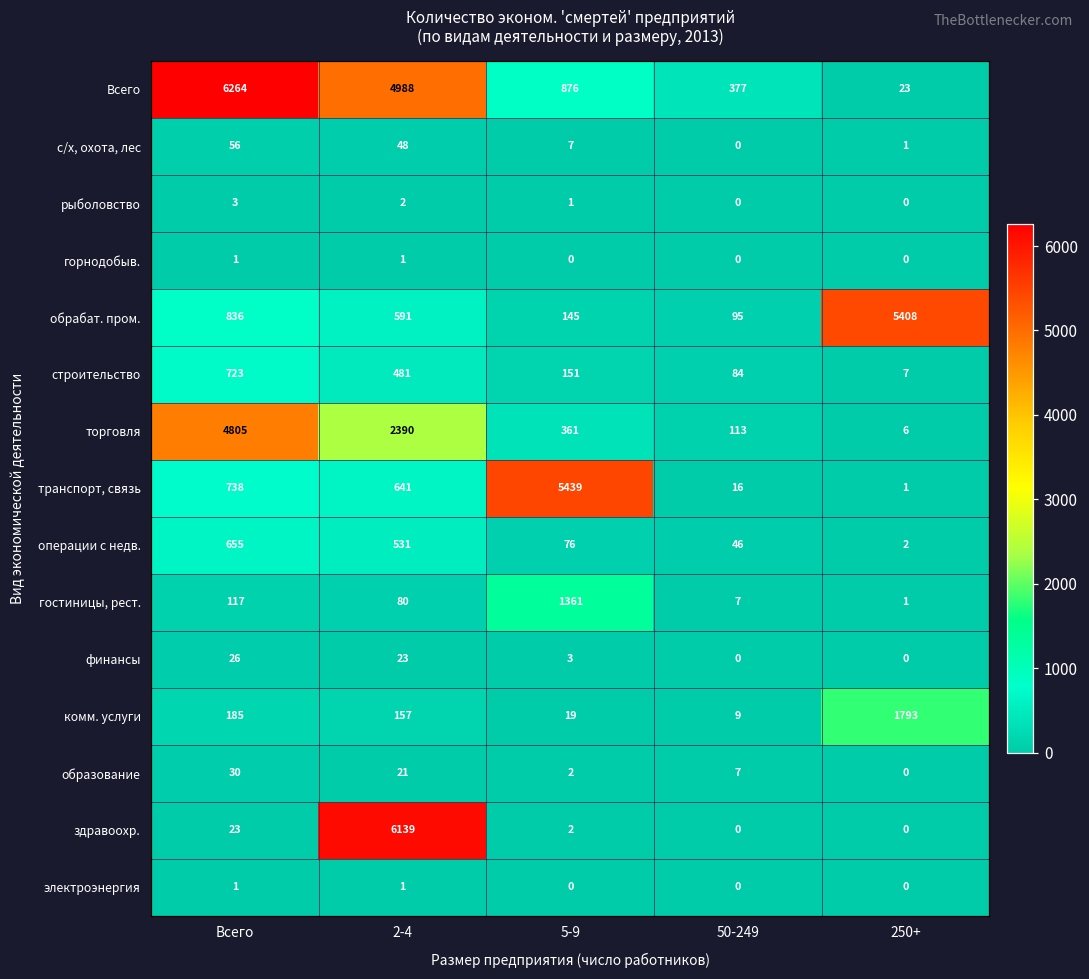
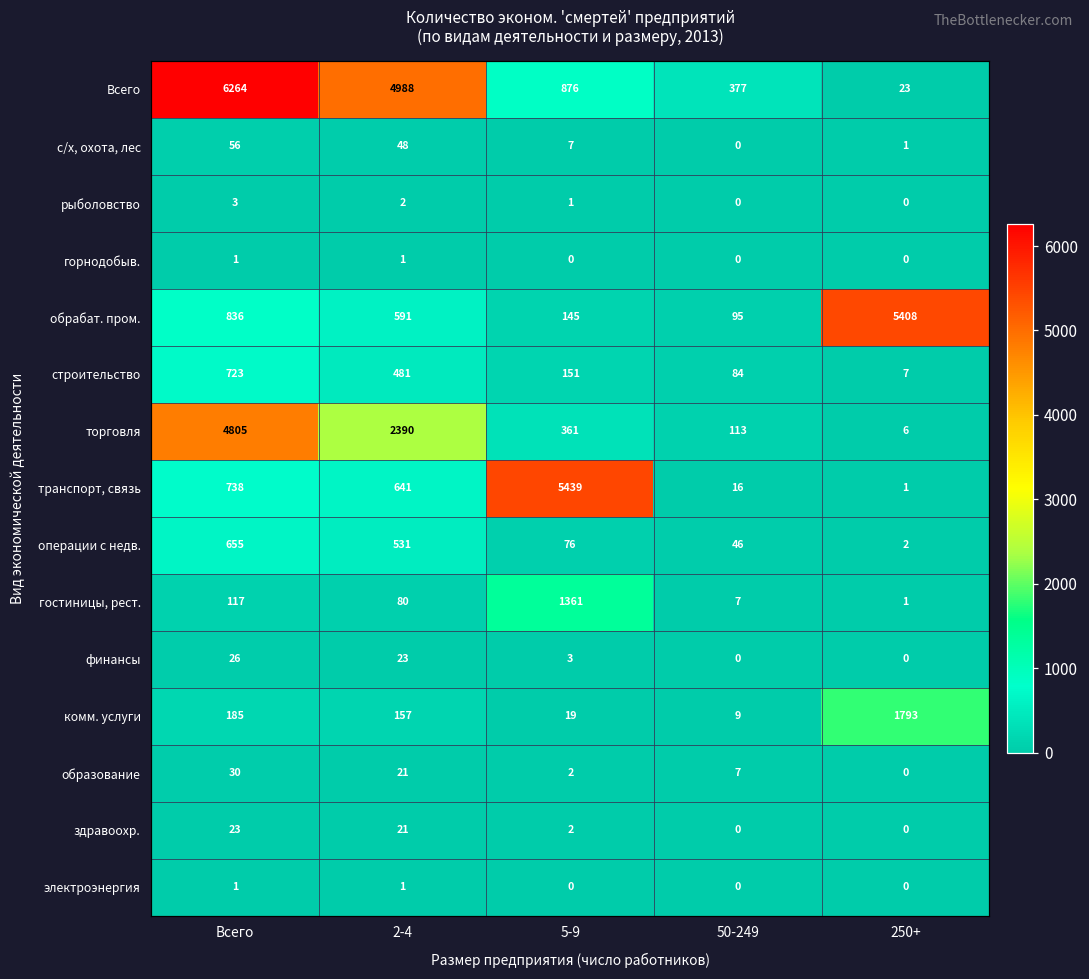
здравоохр., 2-4: 6139 -> 21
